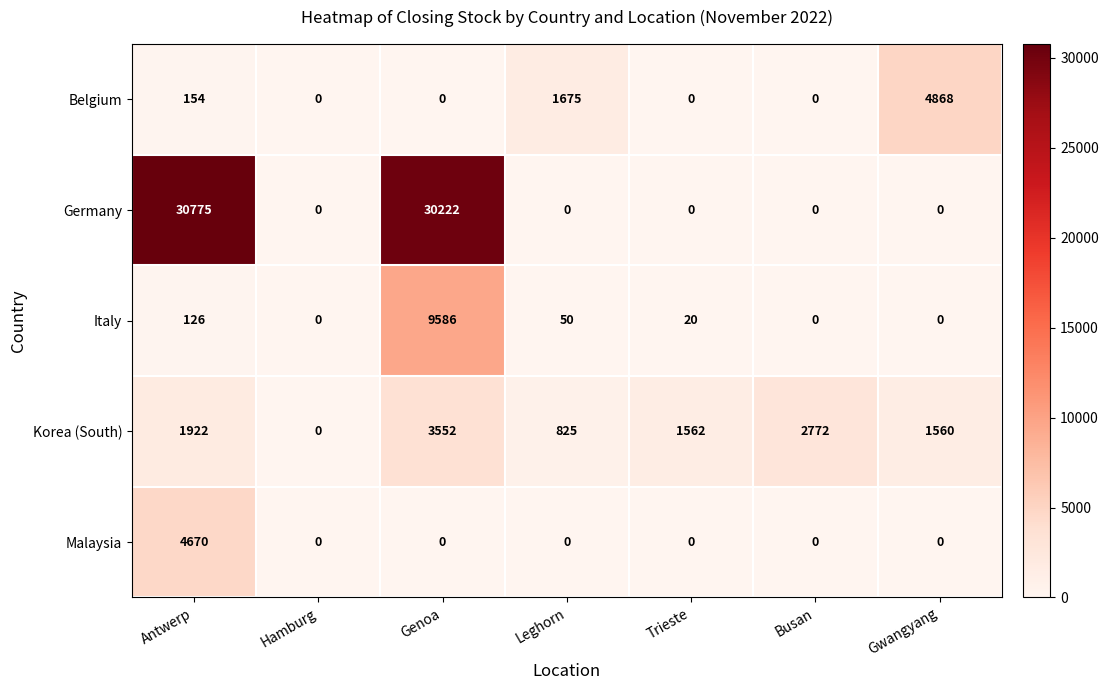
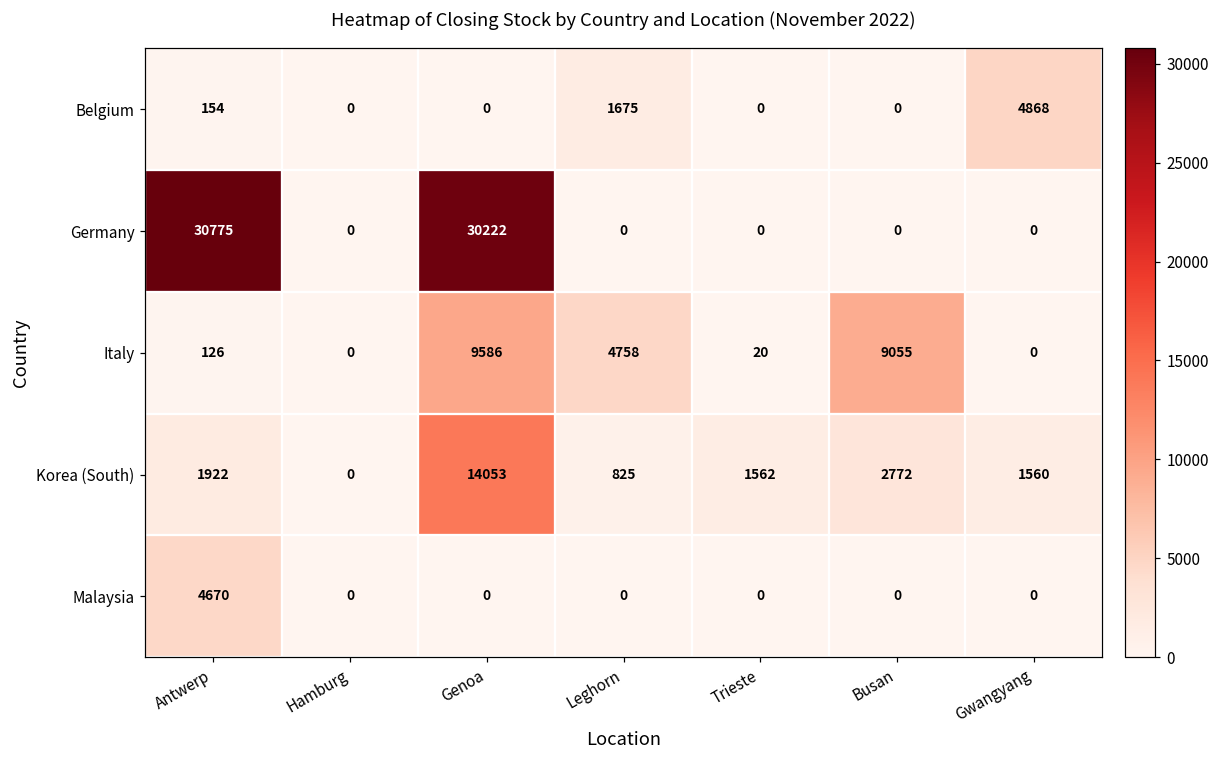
Italy, Leghorn: 50 -> 4758
Italy, Busan: 0 -> 9055
Korea (South), Genoa: 3552 -> 14053
